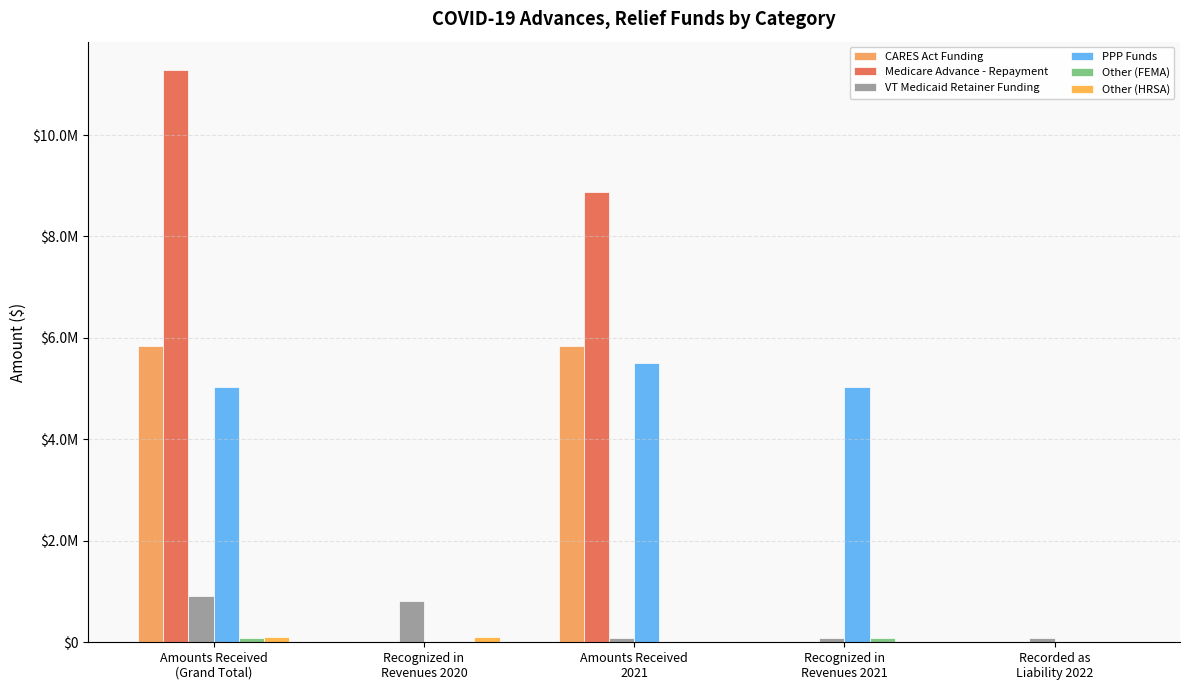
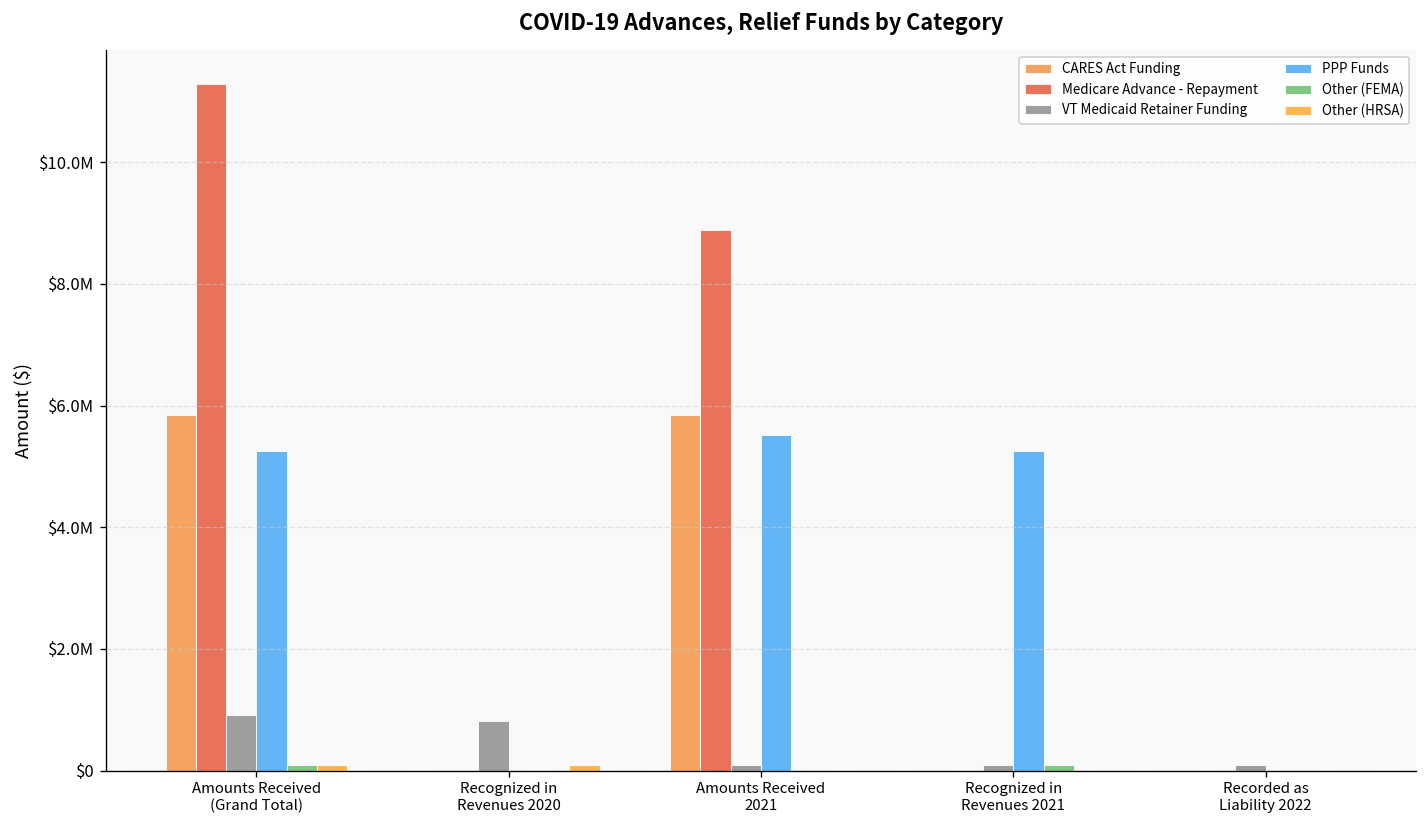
PPP Funds, Amounts Received (Grand Total): $5000000 -> $5300000
PPP Funds, Recognized in Revenues 2021: $5000000 -> $5200000
